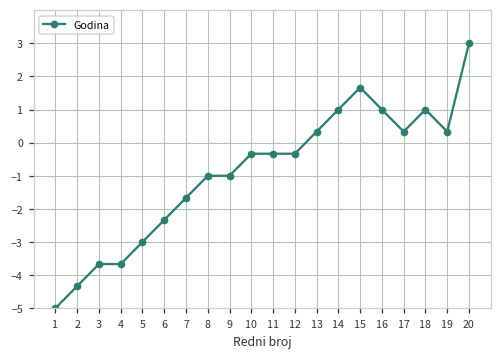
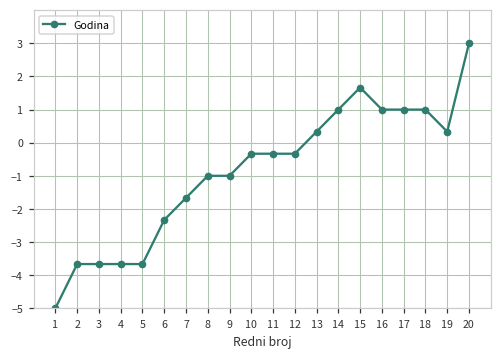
2: -4.3 -> -3.7
5: -3.0 -> -3.7
17: 0.3 -> 1.0
